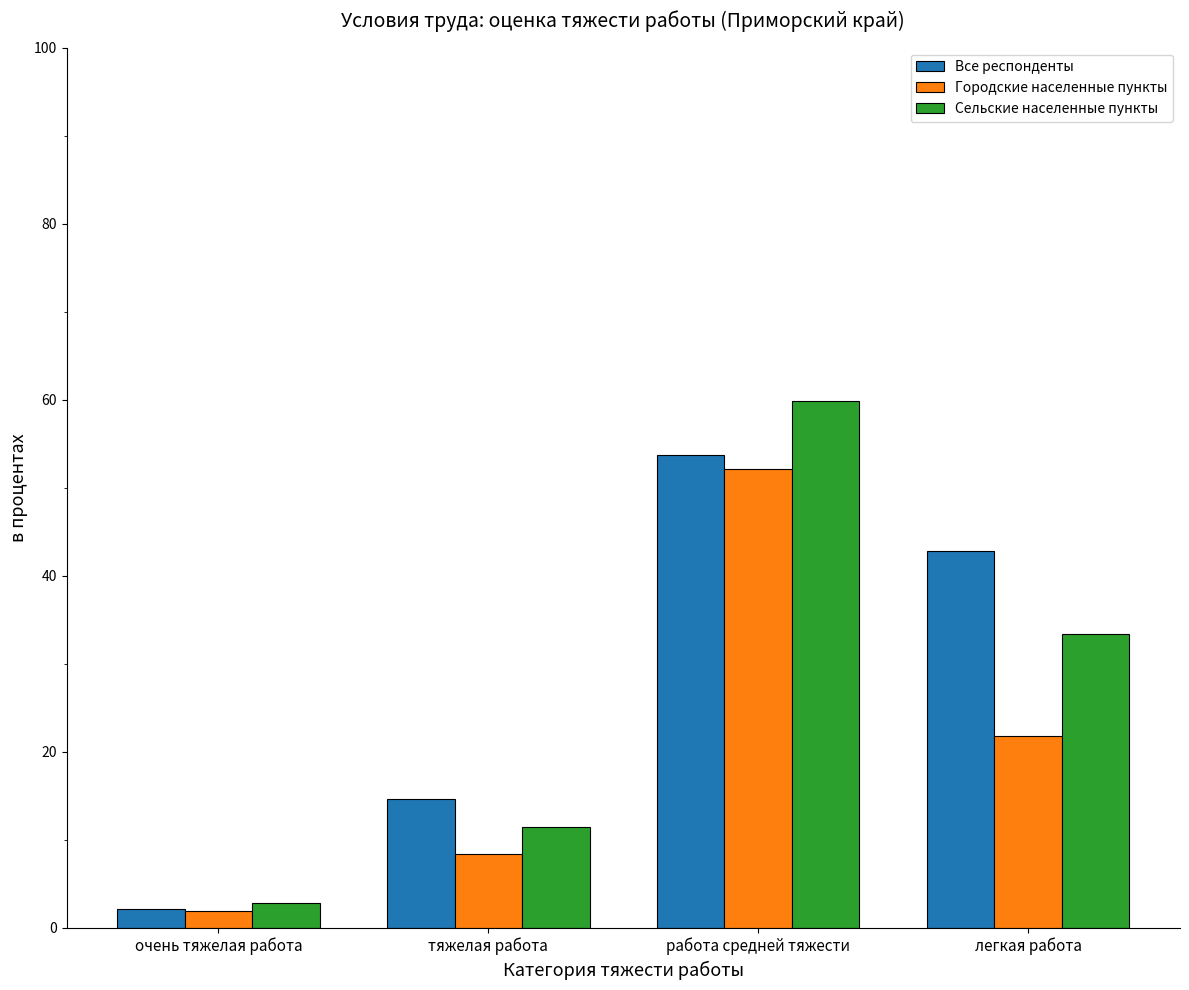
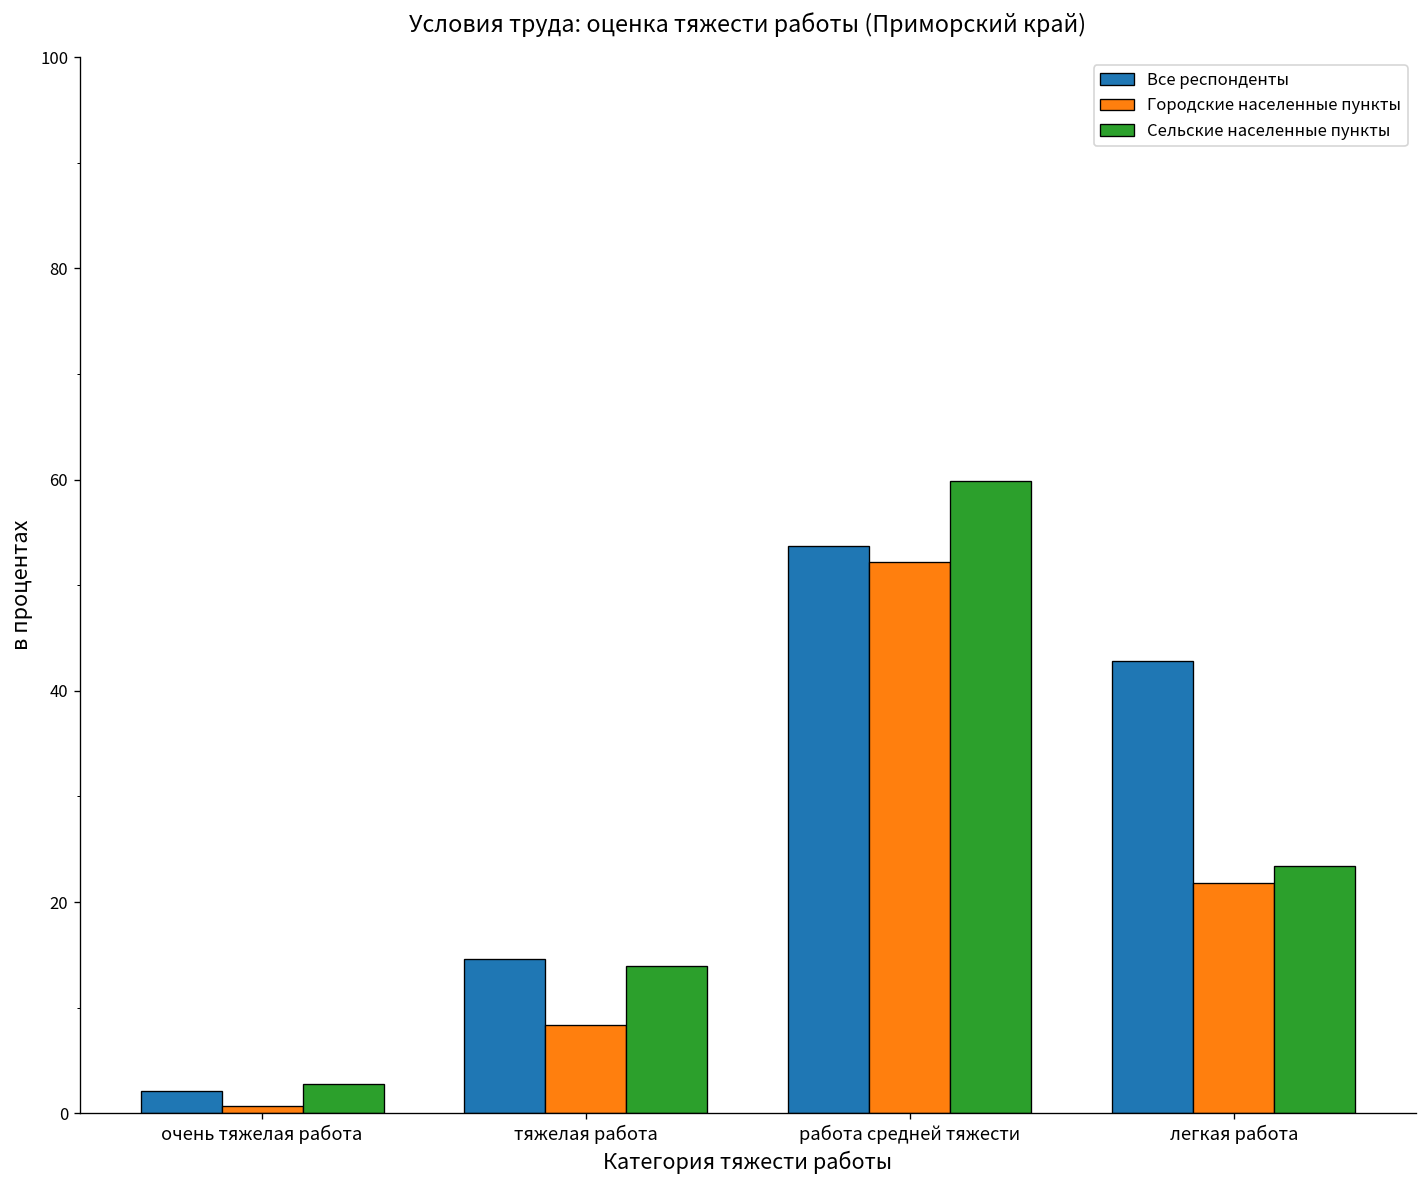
Городские населенные пункты, очень тяжелая работа: 2 -> 1
Сельские населенные пункты, тяжелая работа: 11 -> 14
Сельские населенные пункты, легкая работа: 33 -> 23
